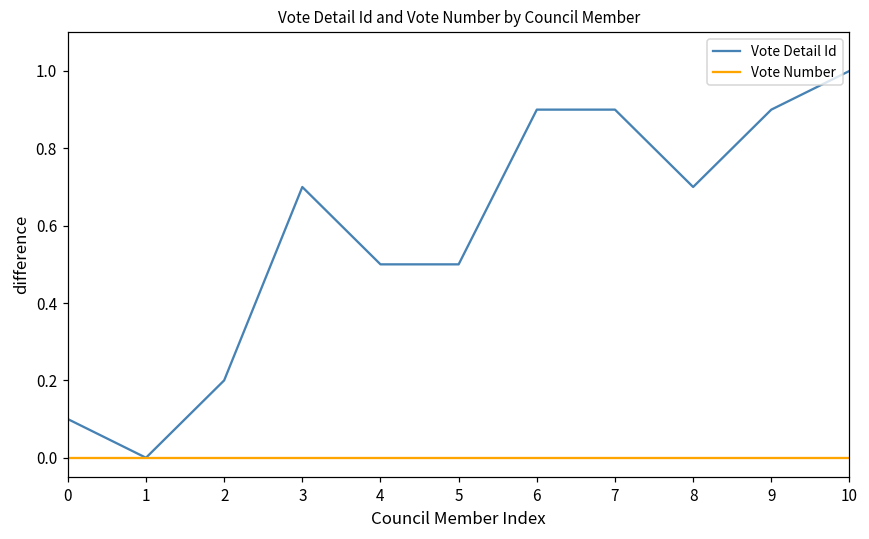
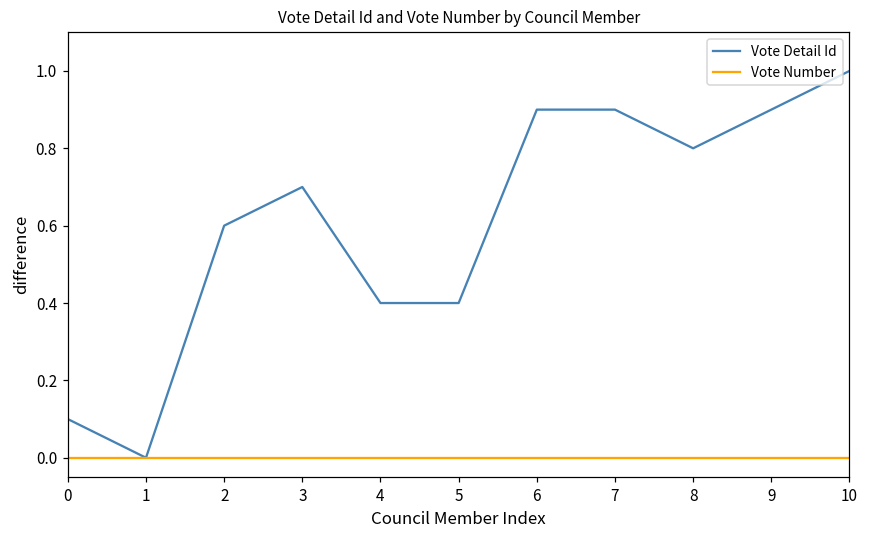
Vote Detail Id, 2: 0.20 -> 0.60
Vote Detail Id, 4: 0.50 -> 0.40
Vote Detail Id, 5: 0.50 -> 0.40
Vote Detail Id, 8: 0.70 -> 0.80
